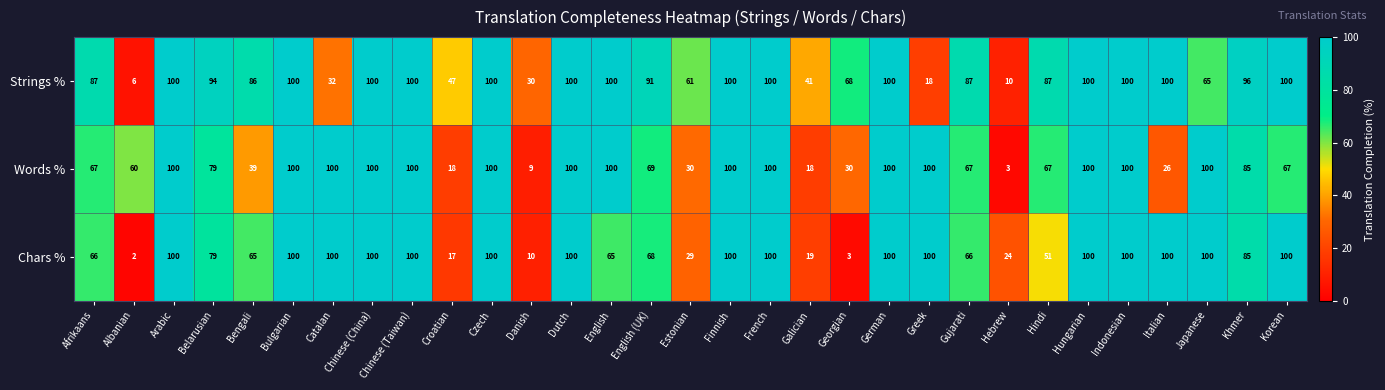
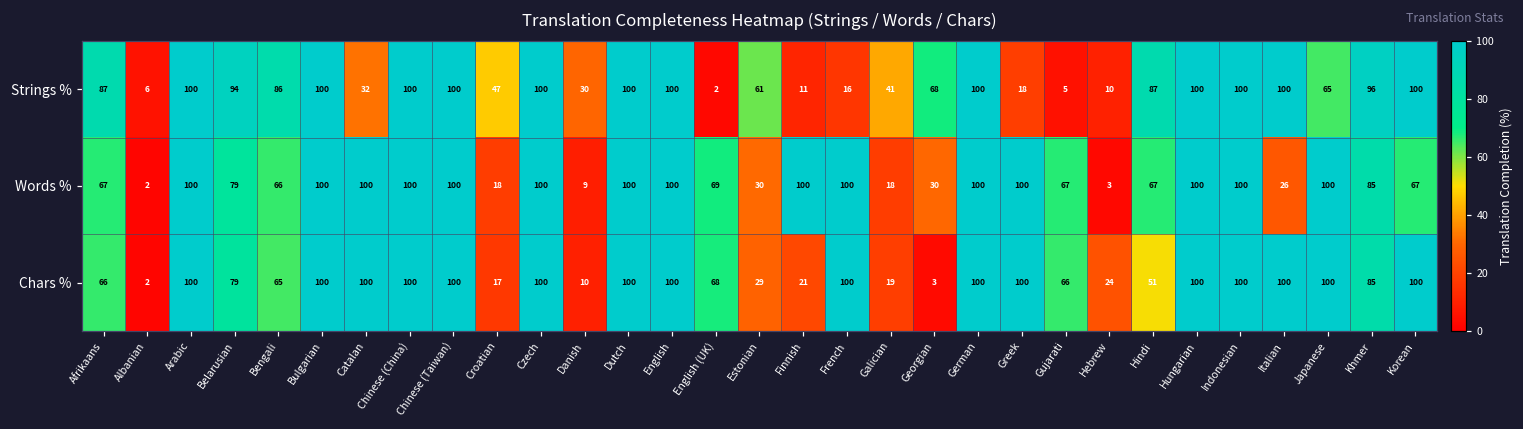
Strings %, English (UK): 91 -> 2
Strings %, Finnish: 100 -> 11
Strings %, French: 100 -> 16
Strings %, Gujarati: 87 -> 5
Words %, Albanian: 60 -> 2
Words %, Bengali: 39 -> 66
Chars %, English: 65 -> 100
Chars %, Finnish: 100 -> 21
